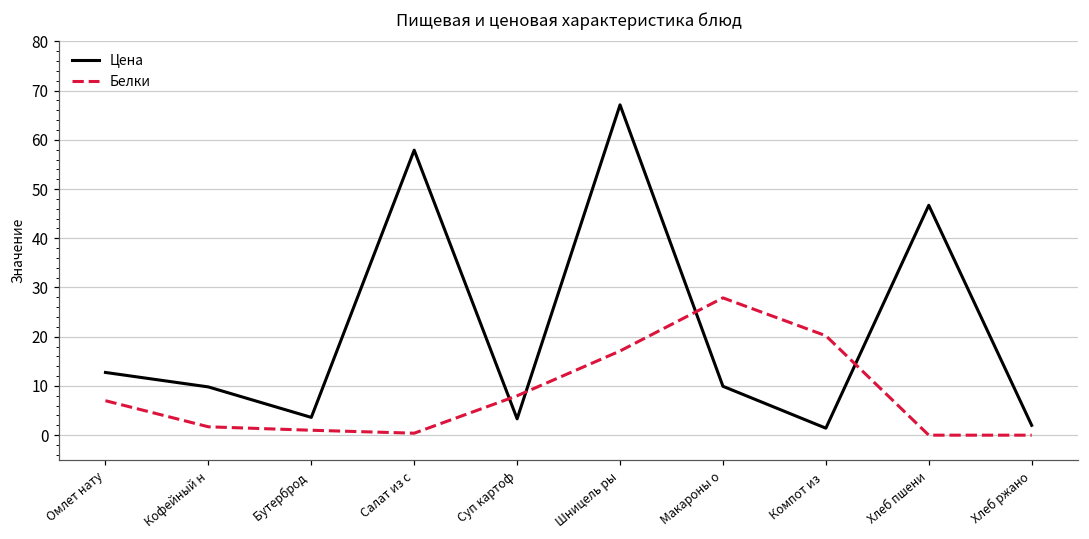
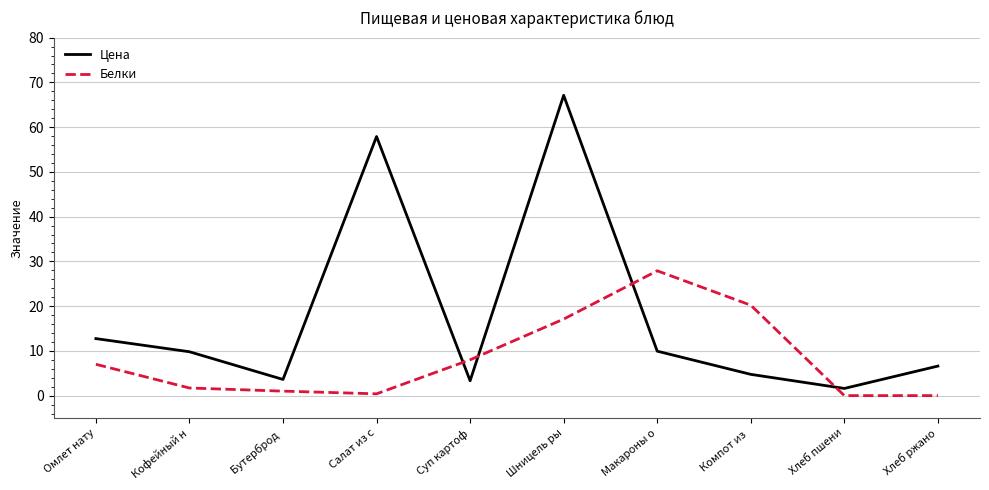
Цена, Компот из: 1 -> 5
Цена, Хлеб пшени: 47 -> 2
Цена, Хлеб ржано: 2 -> 7
